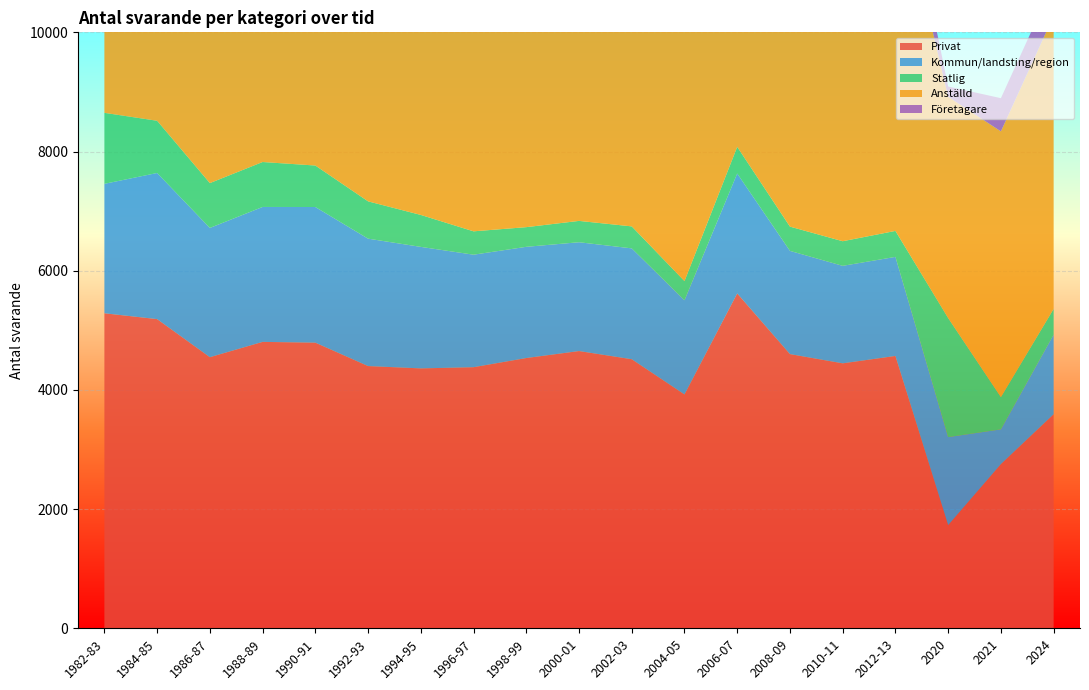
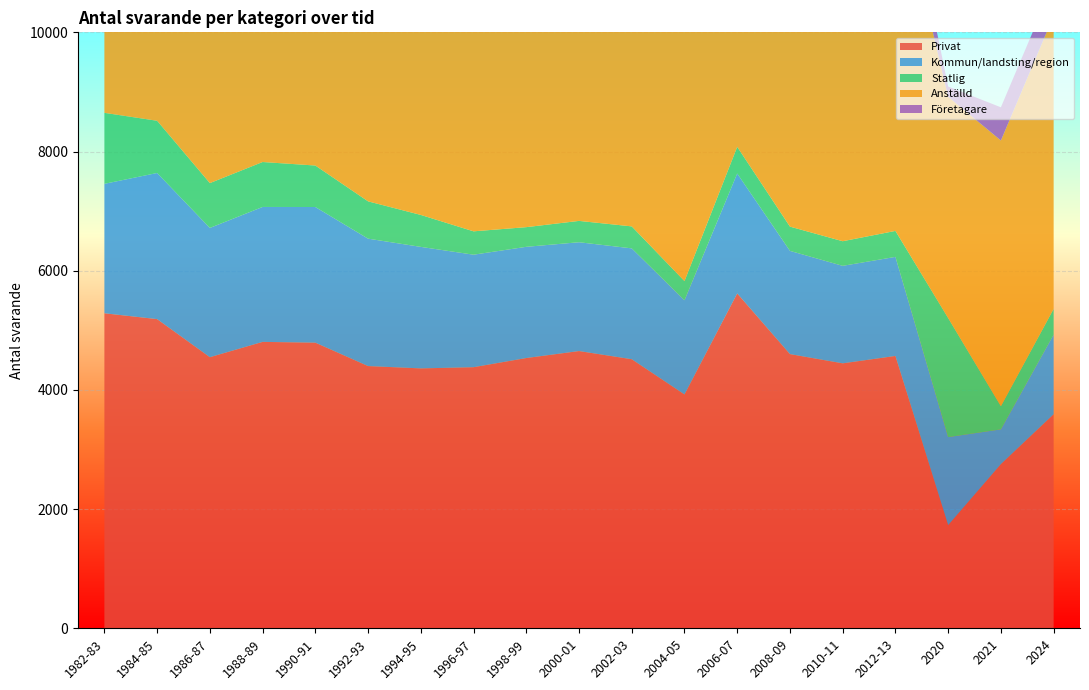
Statlig, 2021: 500 -> 400
